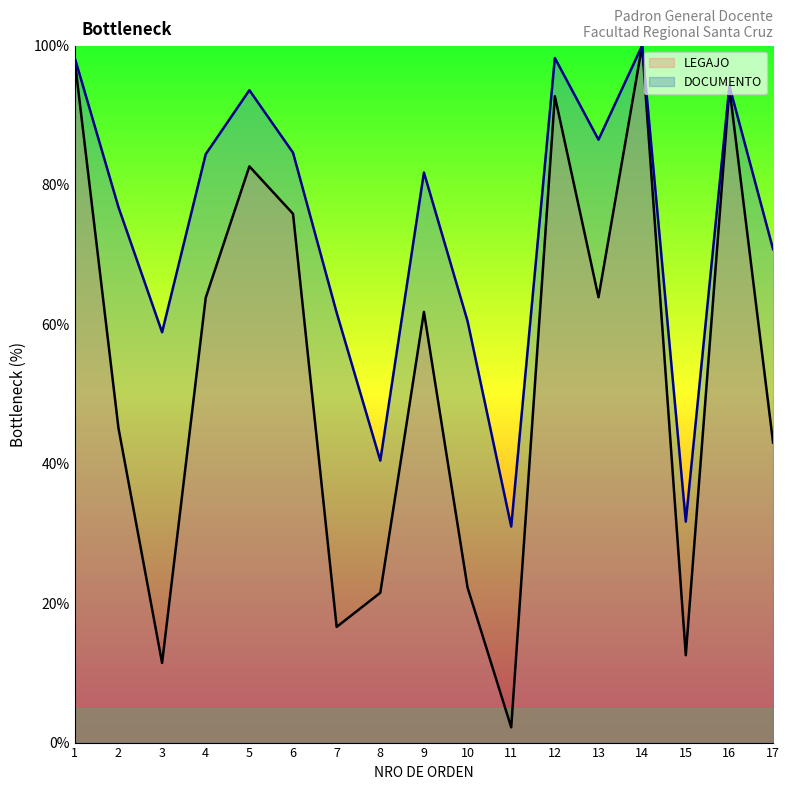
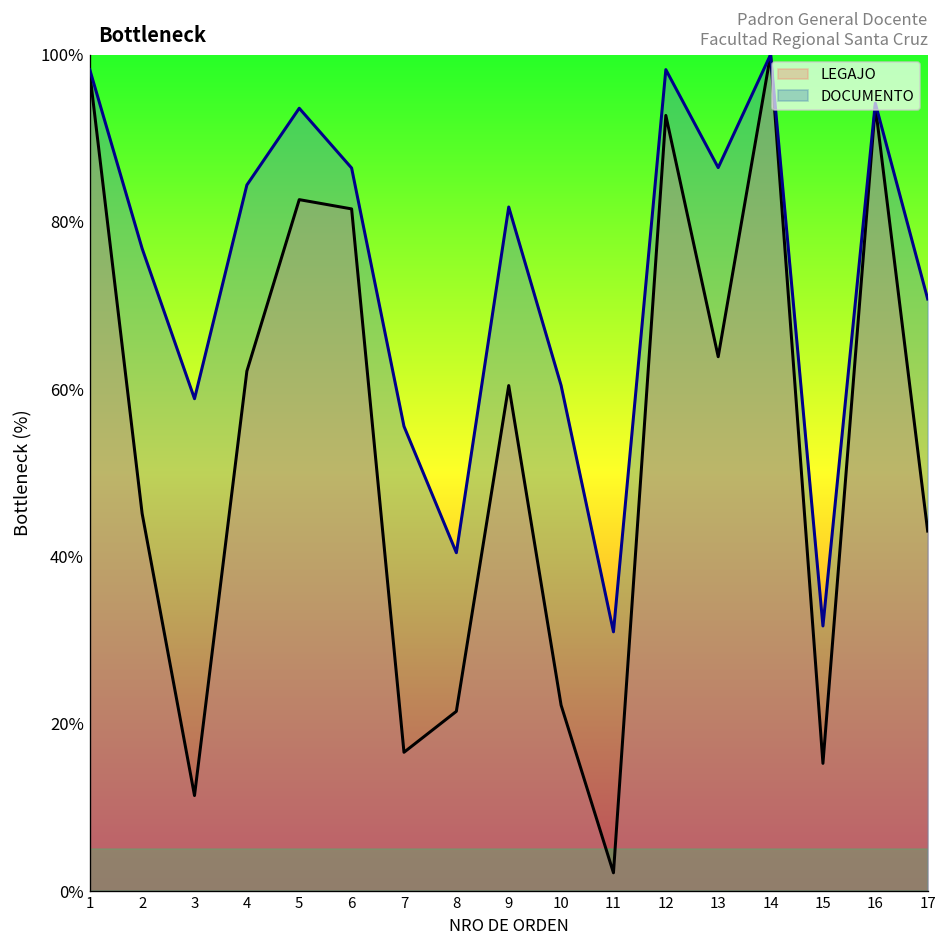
LEGAJO, 4: 64% -> 62%
LEGAJO, 6: 76% -> 82%
DOCUMENTO, 6: 85% -> 86%
DOCUMENTO, 7: 62% -> 56%
LEGAJO, 9: 62% -> 60%
LEGAJO, 15: 13% -> 15%
